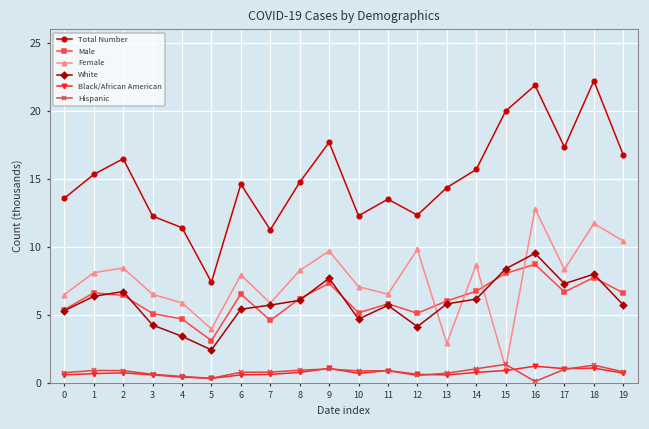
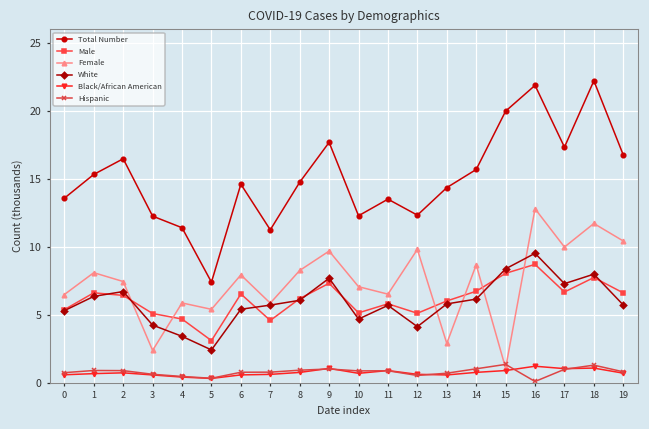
Female, 2: 8.4 -> 7.4
Female, 3: 6.5 -> 2.4
Female, 5: 3.9 -> 5.4
Female, 17: 8.3 -> 10.0
